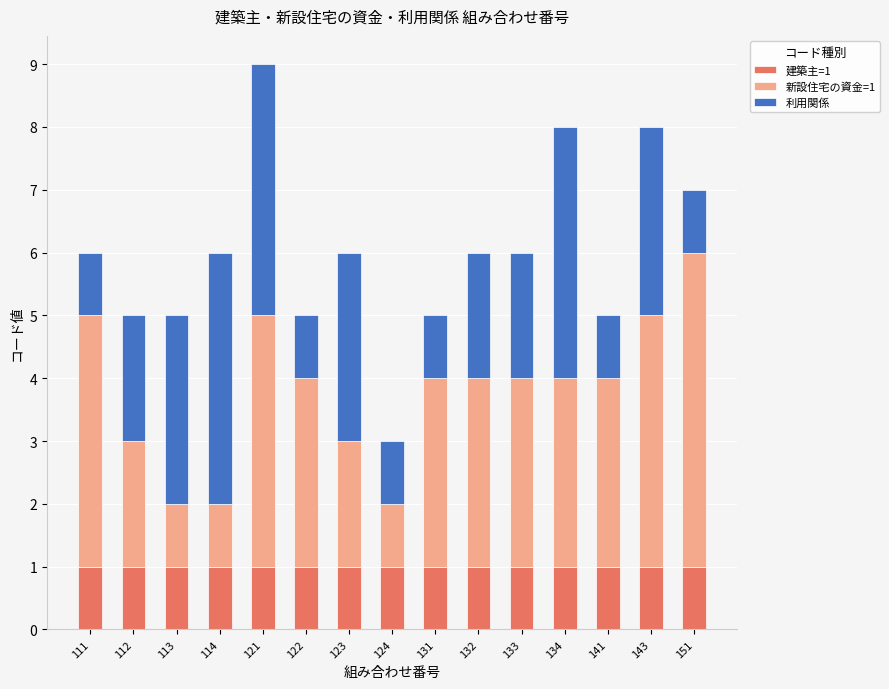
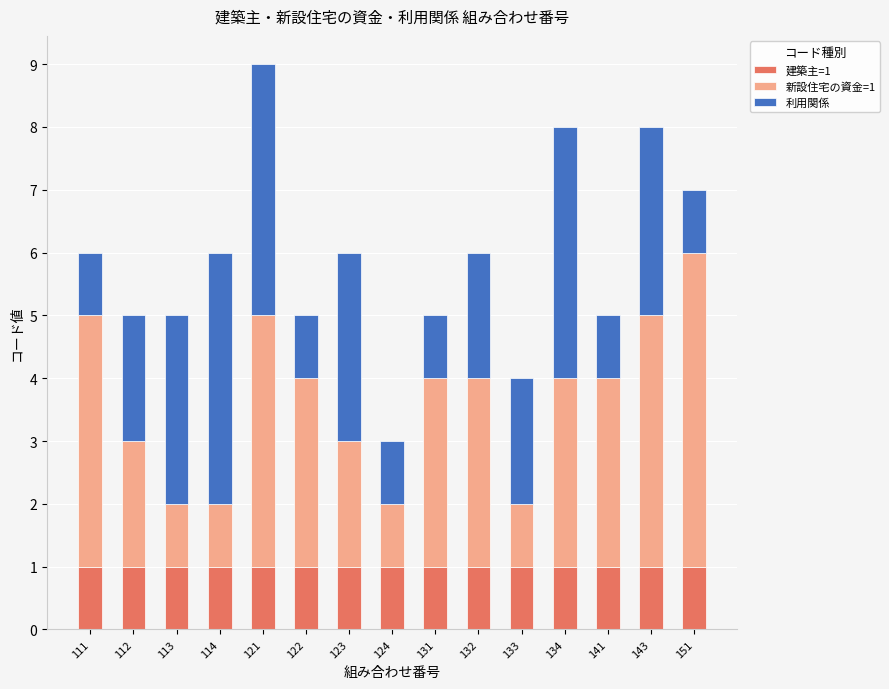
新設住宅の資金=1, 133: 3 -> 1
